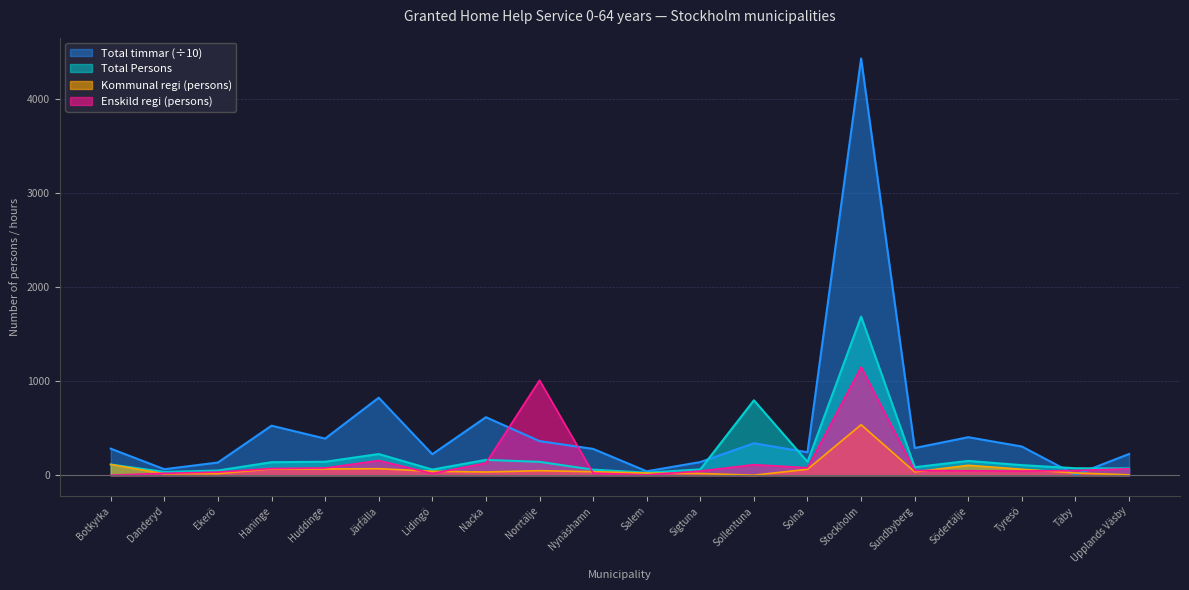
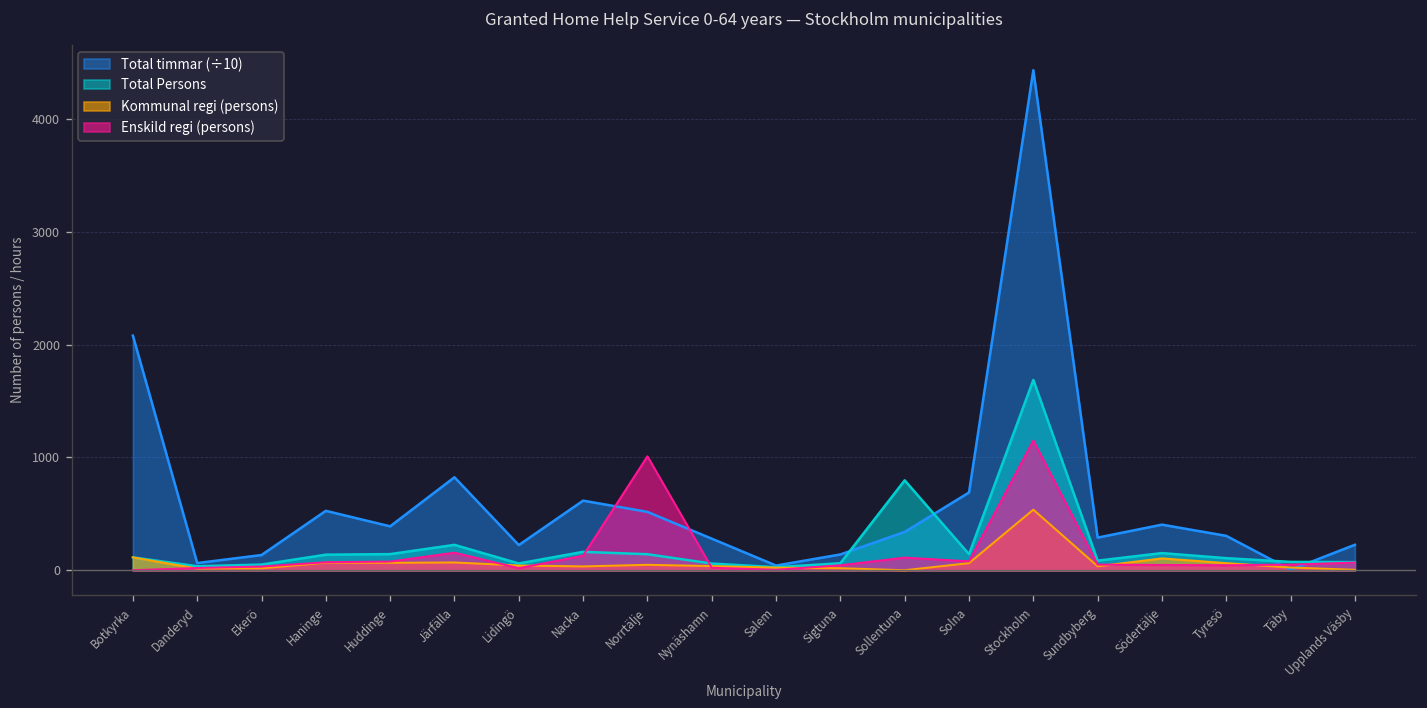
Total timmar (÷10), Botkyrka: 300 -> 2100
Total timmar (÷10), Norrtälje: 400 -> 500
Total timmar (÷10), Solna: 200 -> 700
